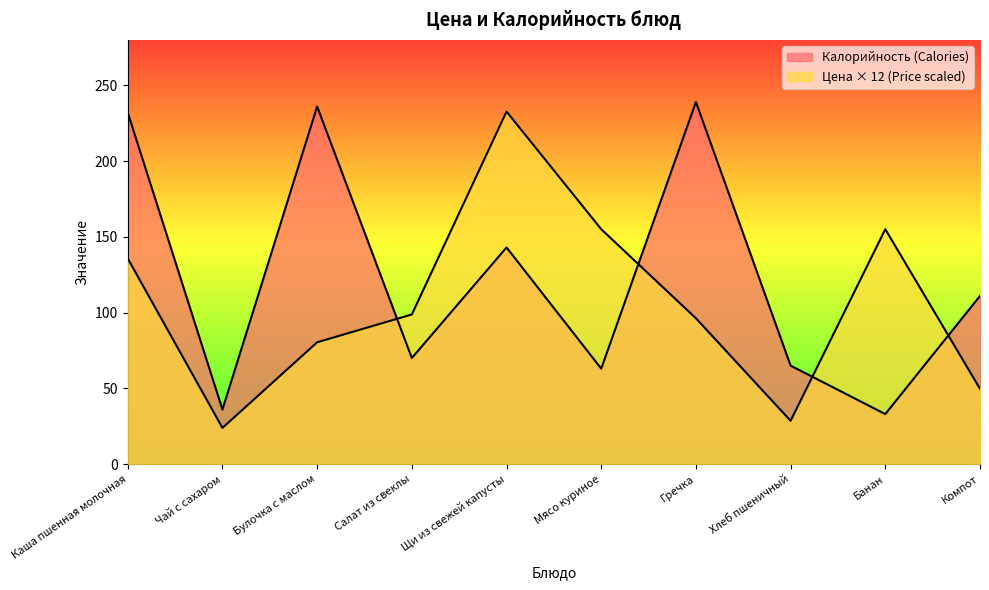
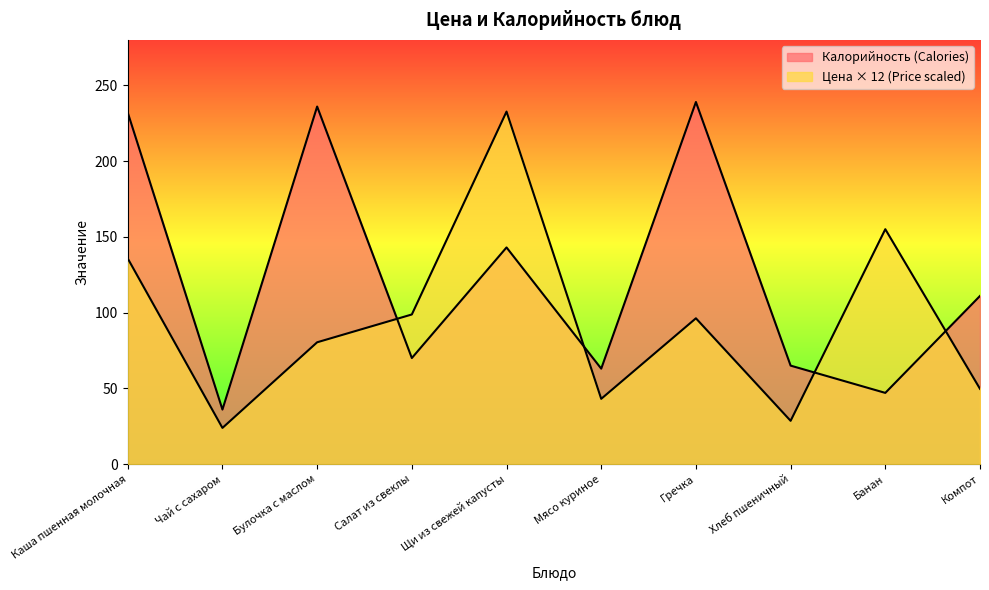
Цена × 12 (Price scaled), Мясо куриное: 155 -> 43
Калорийность (Calories), Банан: 33 -> 47
